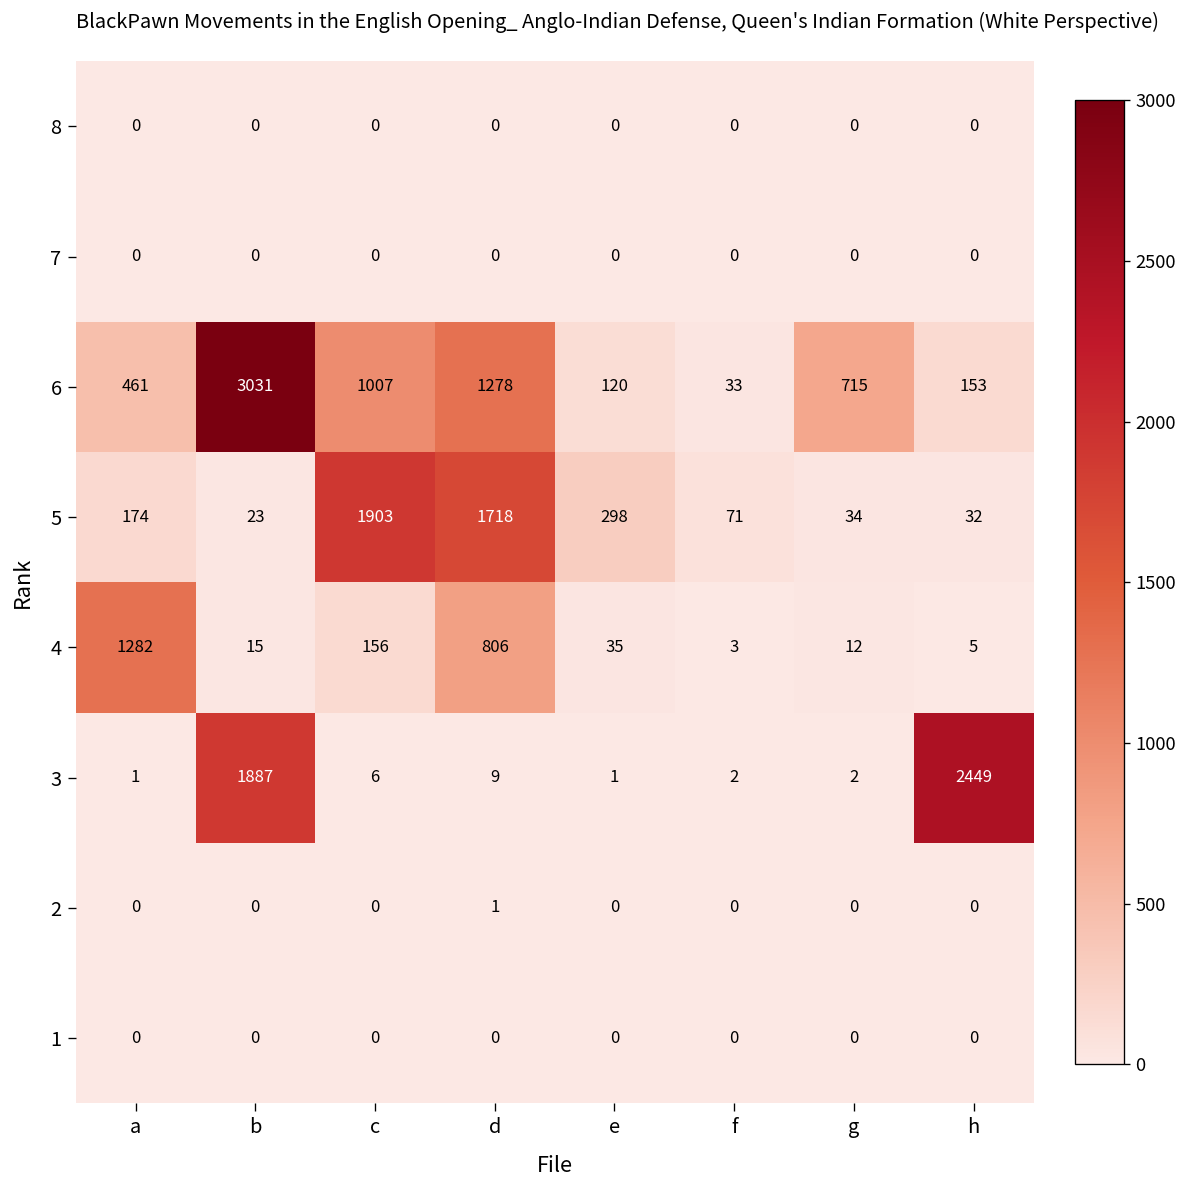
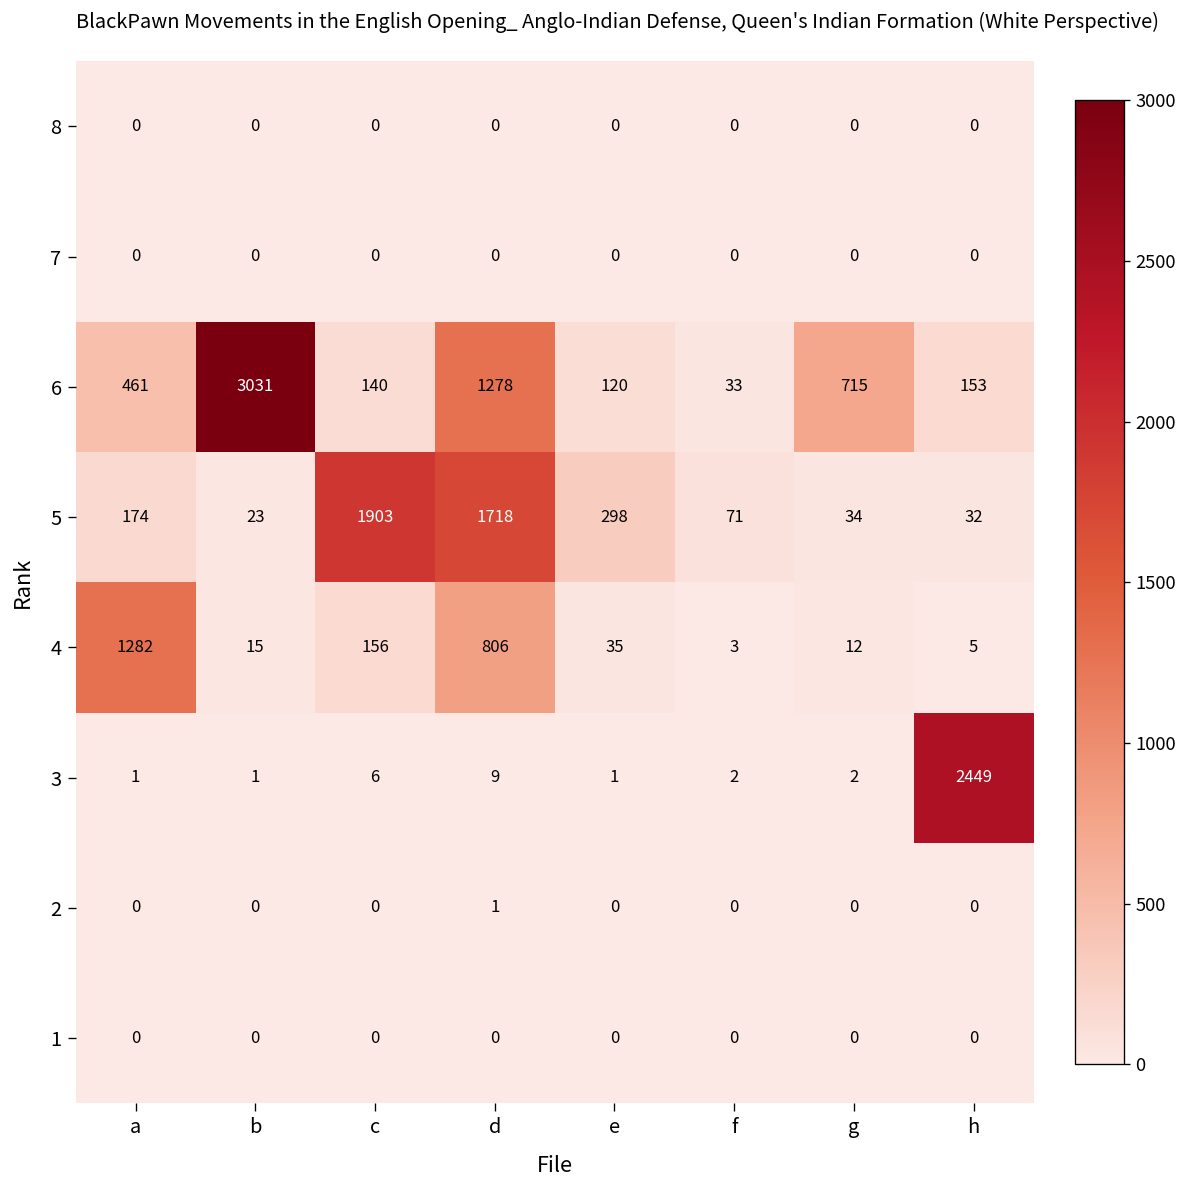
6, c: 1007 -> 140
3, b: 1887 -> 1
